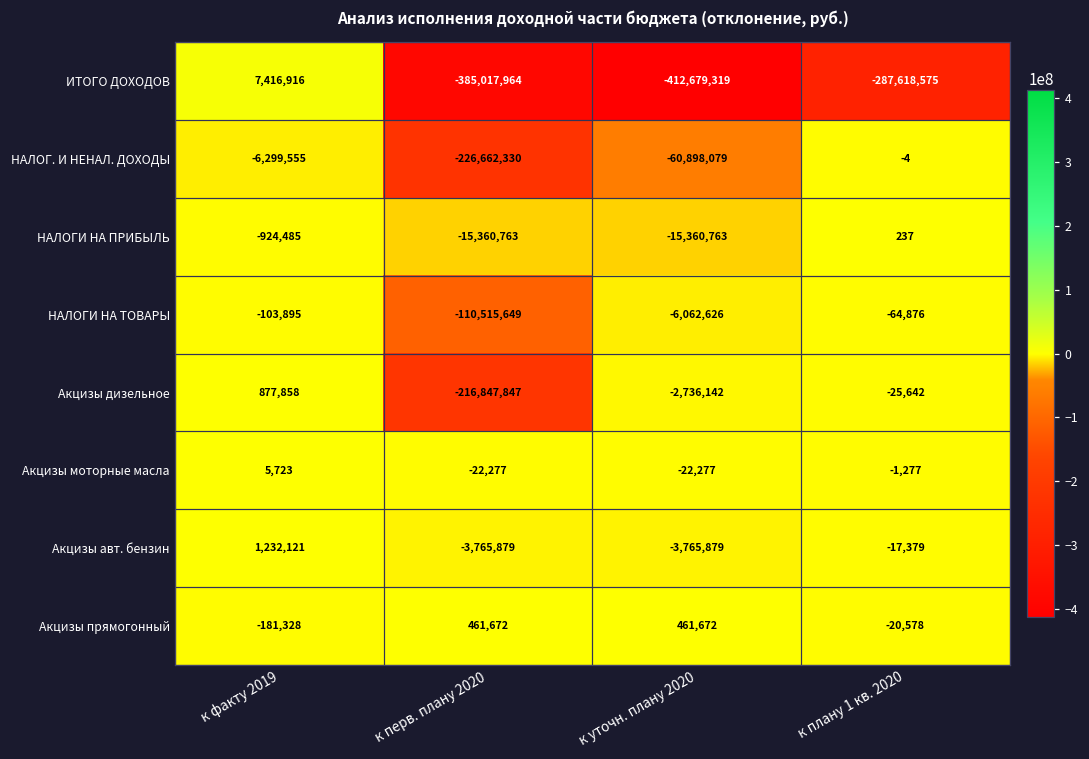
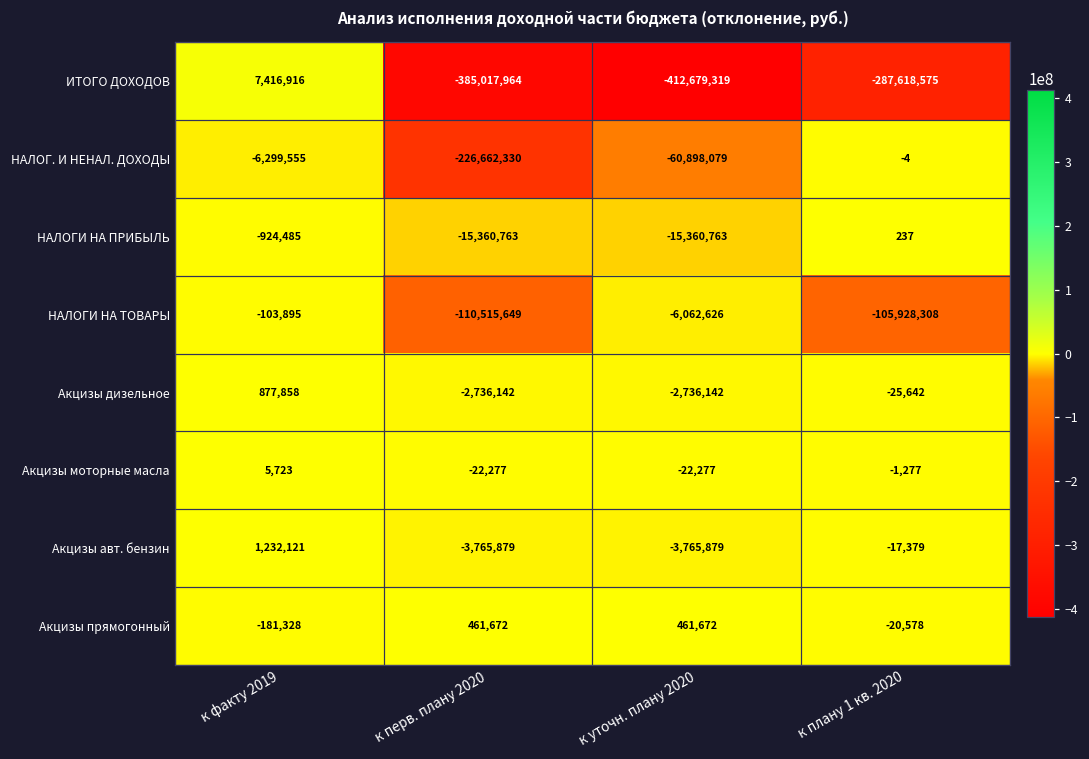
НАЛОГИ НА ТОВАРЫ, к плану 1 кв. 2020: -64,876 -> -105,928,308
Акцизы дизельное, к перв. плану 2020: -216,847,847 -> -2,736,142
